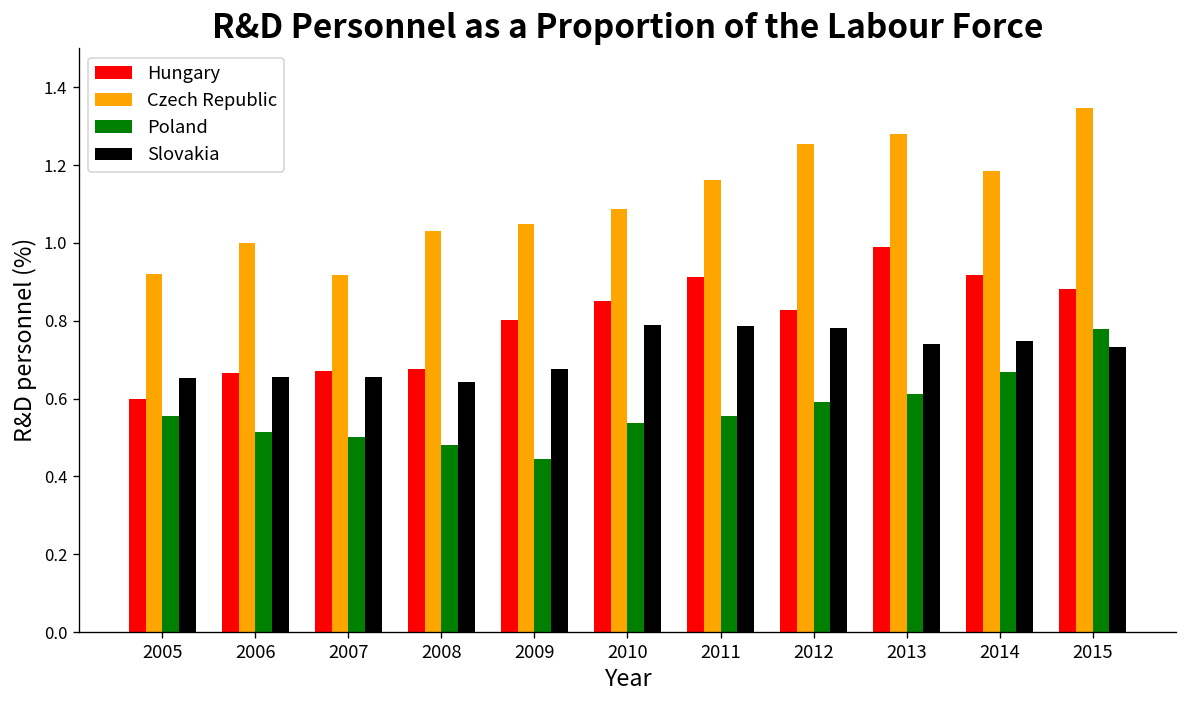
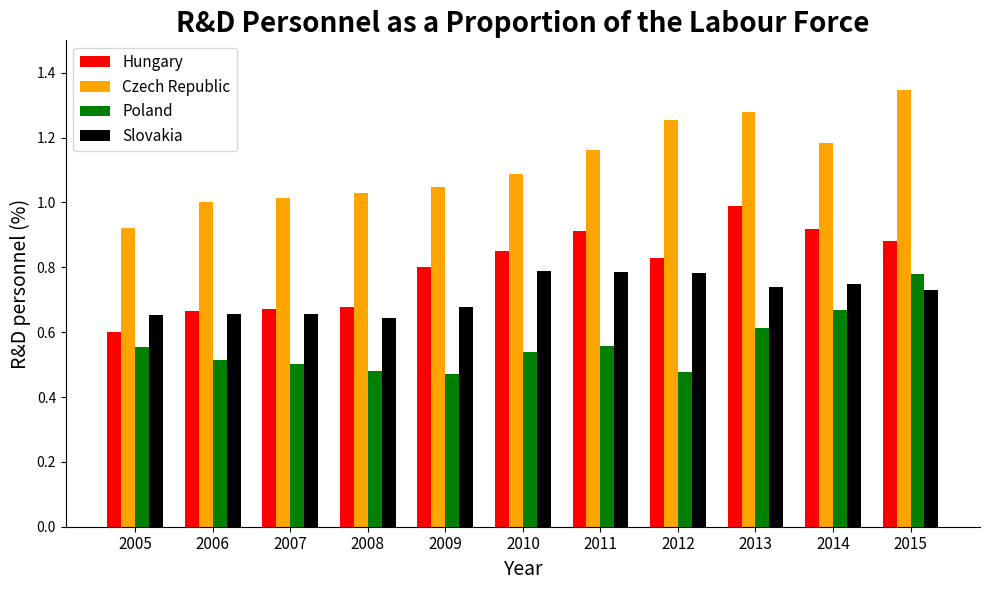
Czech Republic, 2007: 0.92 -> 1.01
Poland, 2009: 0.44 -> 0.47
Poland, 2012: 0.59 -> 0.48
